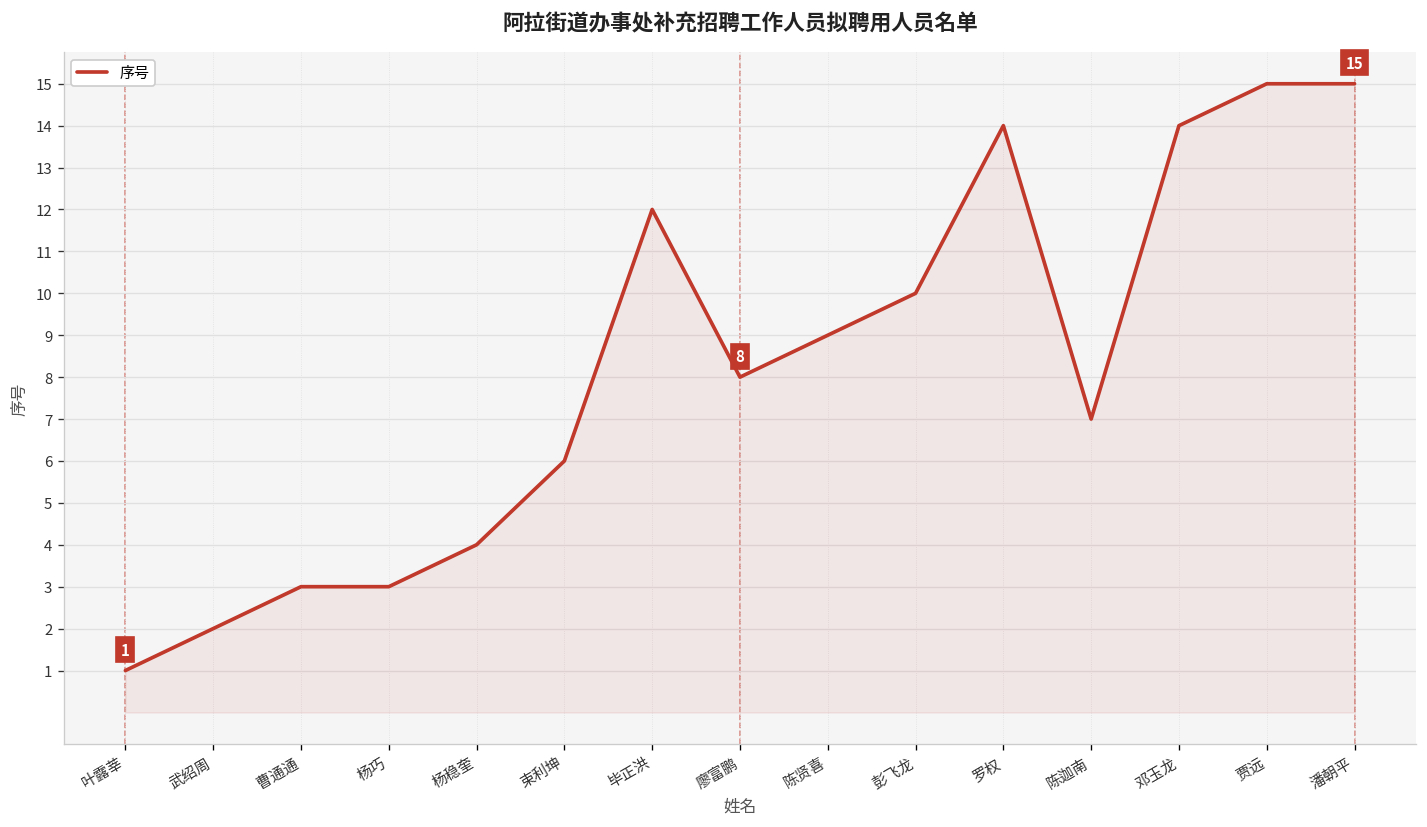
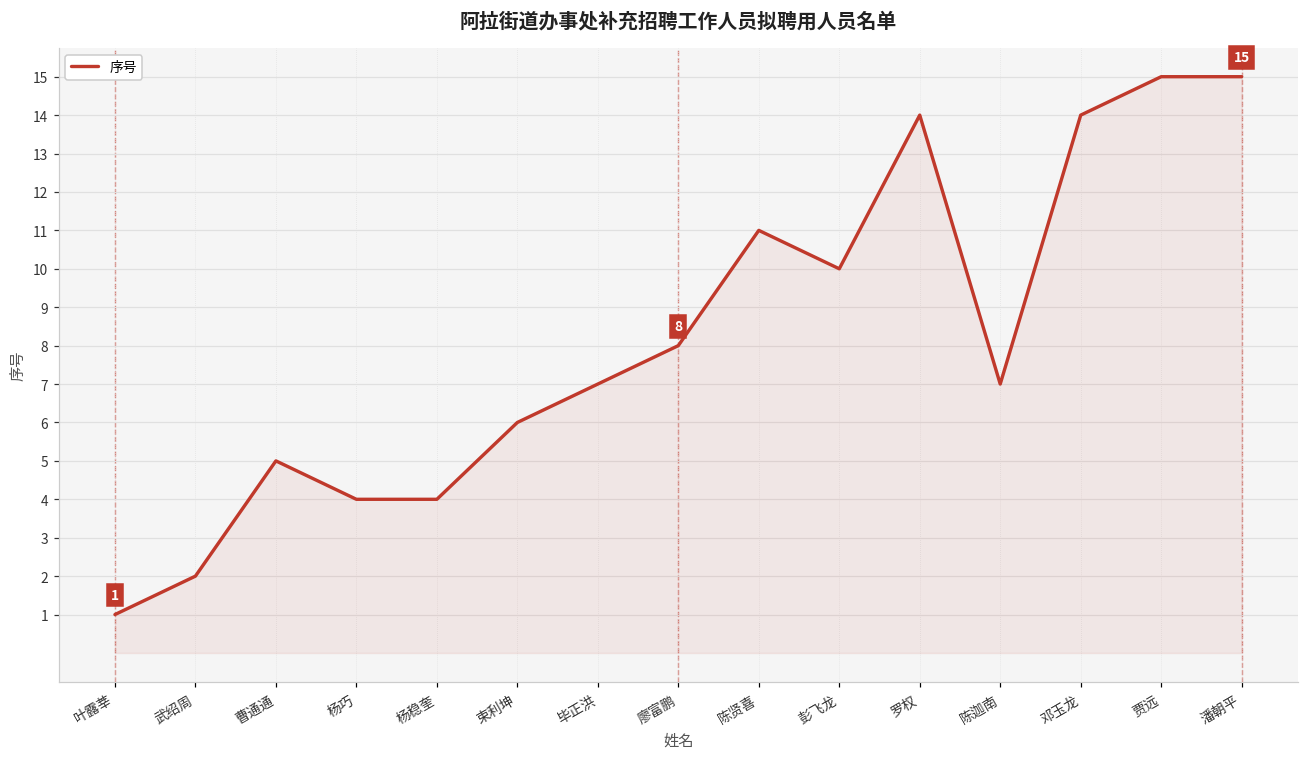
曹通通: 3 -> 5
杨巧: 3 -> 4
毕正洪: 12 -> 7
陈贤喜: 9 -> 11
